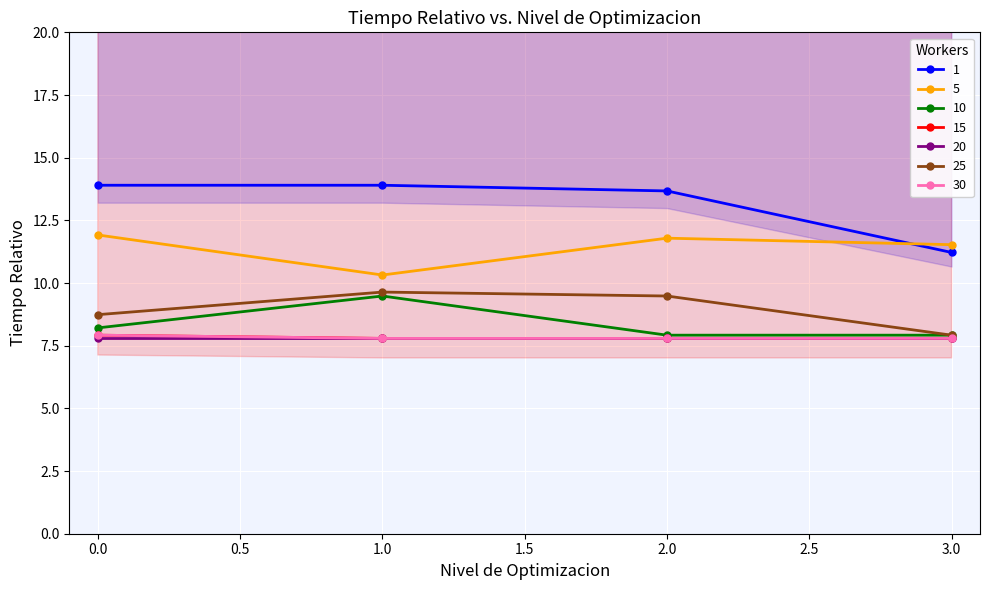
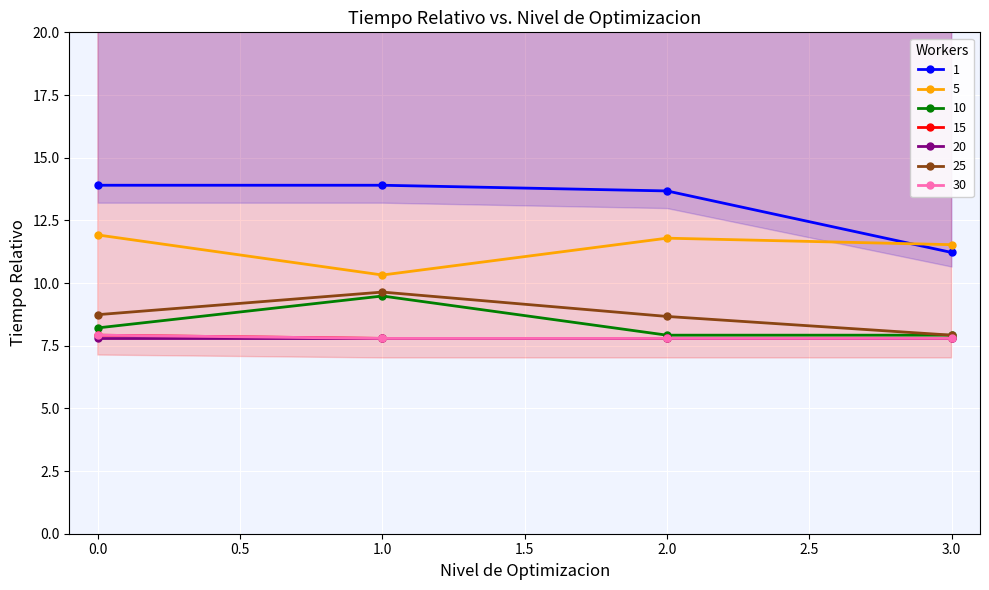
25, 2.0: 9.5 -> 8.7
